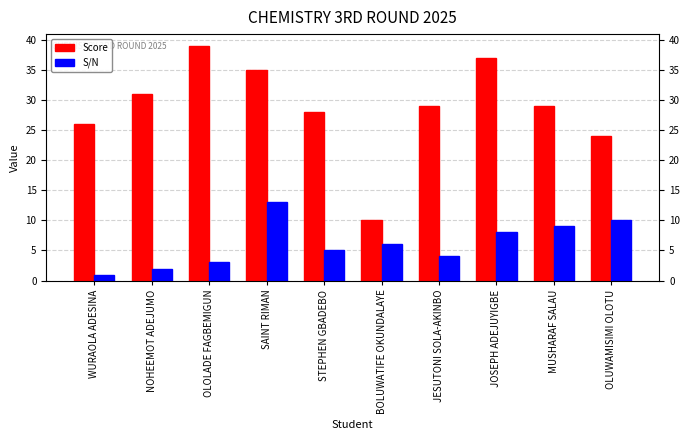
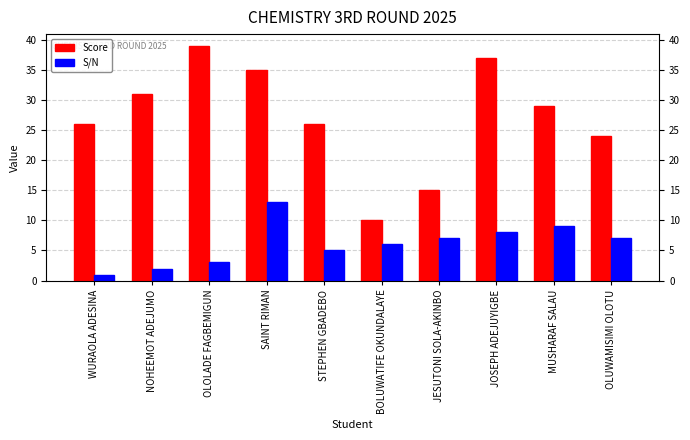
Score, STEPHEN GBADEBO: 28 -> 26
Score, JESUTONI SOLA-AKINBO: 29 -> 15
S/N, JESUTONI SOLA-AKINBO: 4 -> 7
S/N, OLUWAMISIMI OLOTU: 10 -> 7
